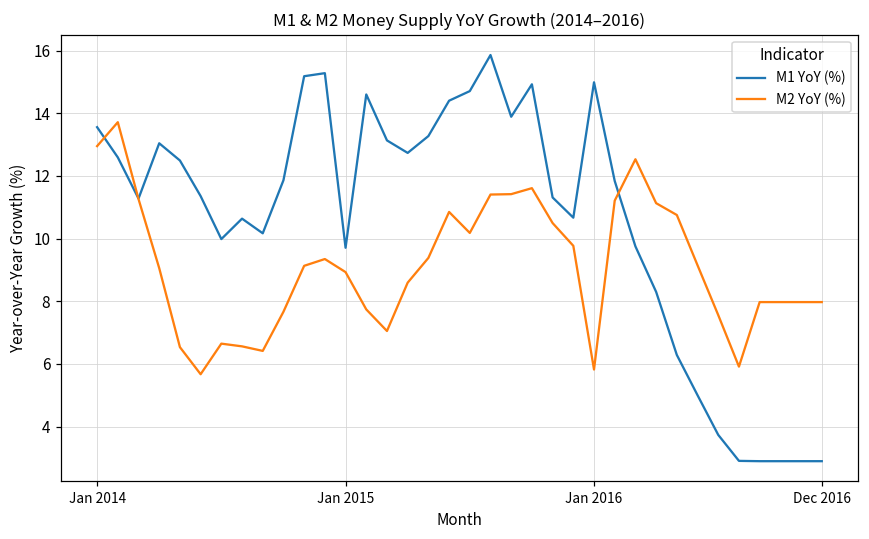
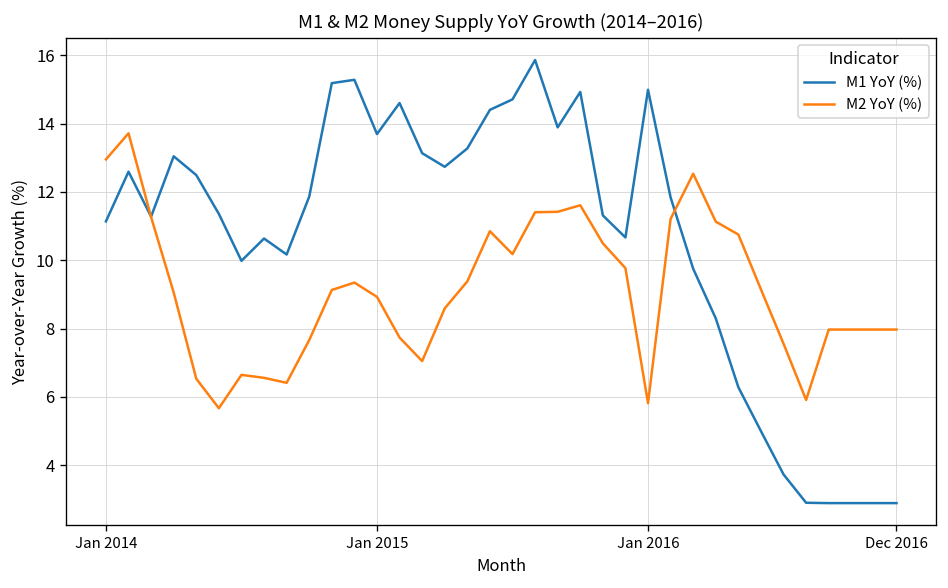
M1 YoY (%), Jan 2014: 13.6 -> 11.1
M1 YoY (%), Jan 2015: 9.7 -> 13.7
